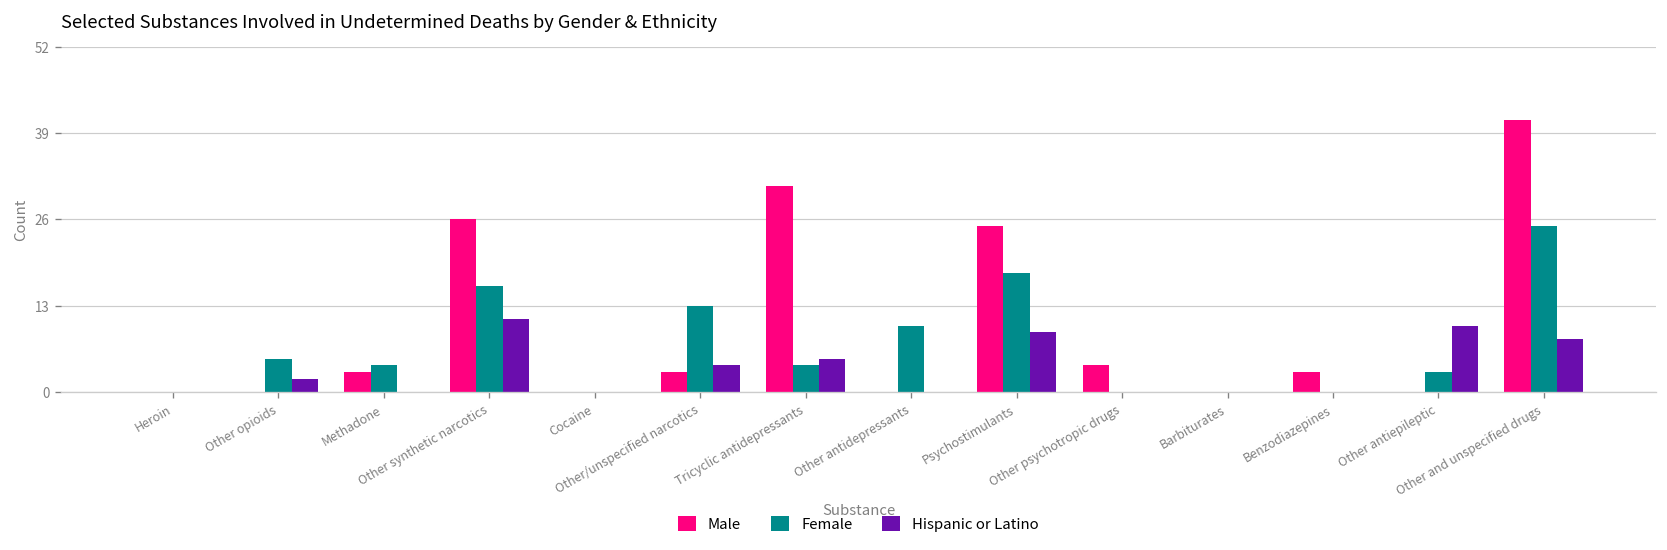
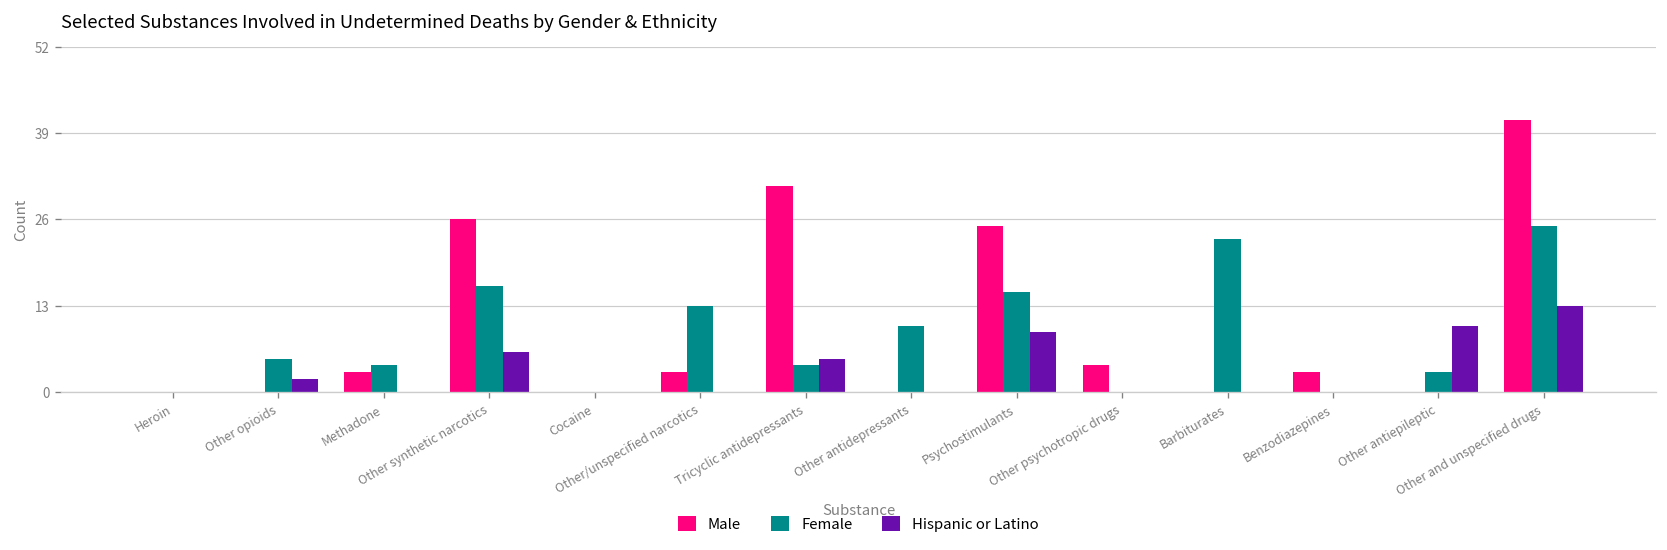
Hispanic or Latino, Other synthetic narcotics: 11 -> 6
Hispanic or Latino, Other/unspecified narcotics: 4 -> 0
Female, Psychostimulants: 18 -> 15
Female, Barbiturates: 0 -> 23
Hispanic or Latino, Other and unspecified drugs: 8 -> 13
